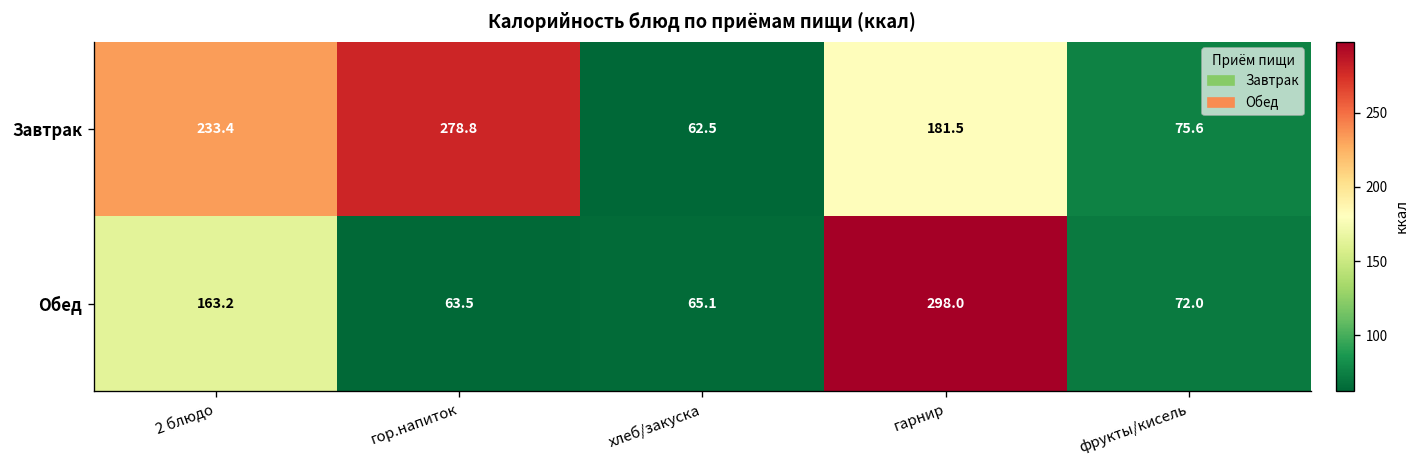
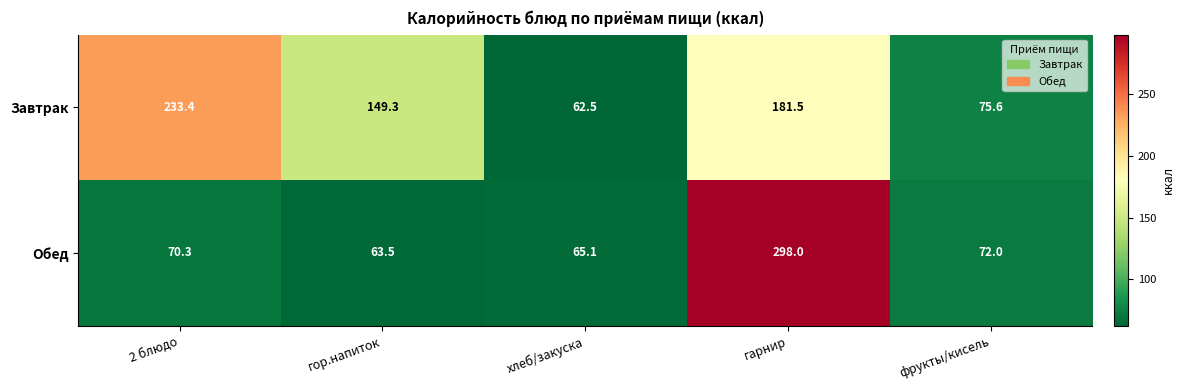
Завтрак, гор.напиток: 278.8 -> 149.3
Обед, 2 блюдо: 163.2 -> 70.3
